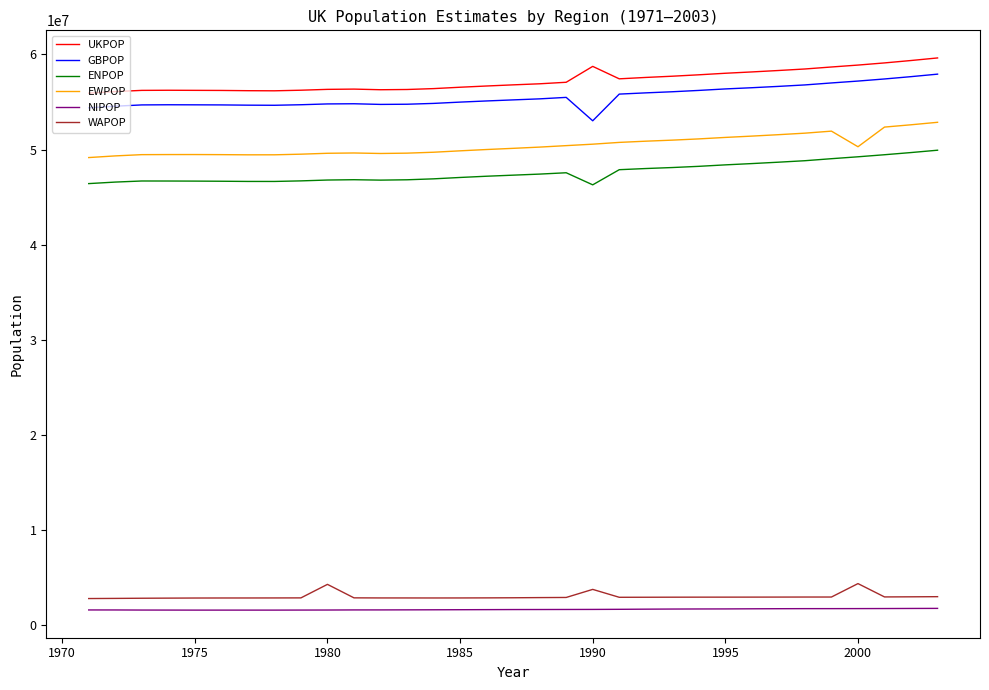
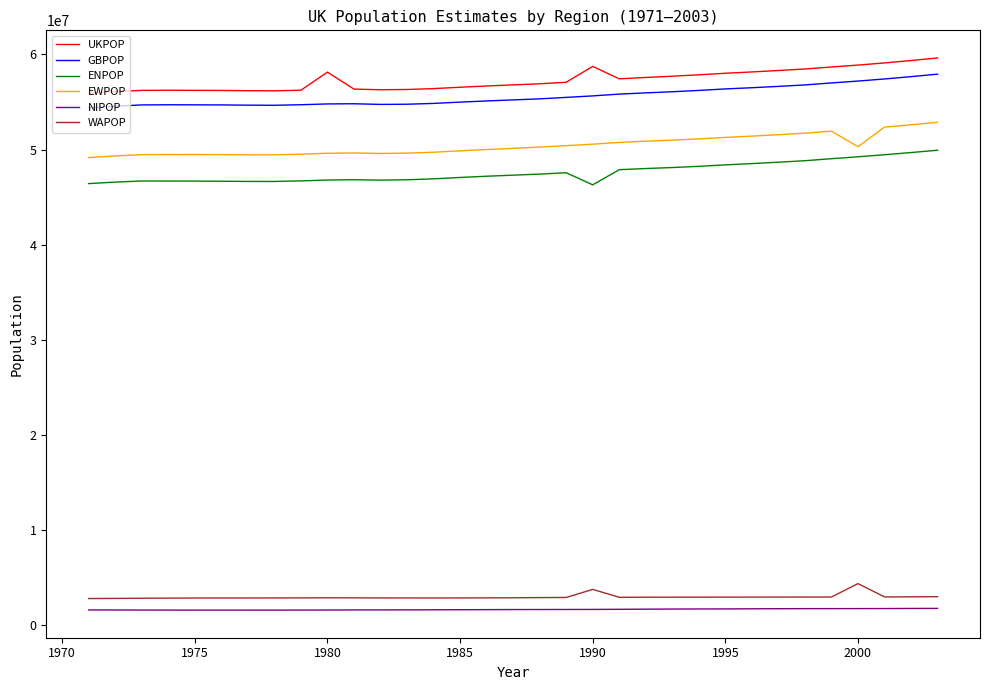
UKPOP, 1980: 56000000 -> 58000000
WAPOP, 1980: 4000000 -> 3000000
GBPOP, 1990: 53000000 -> 56000000
